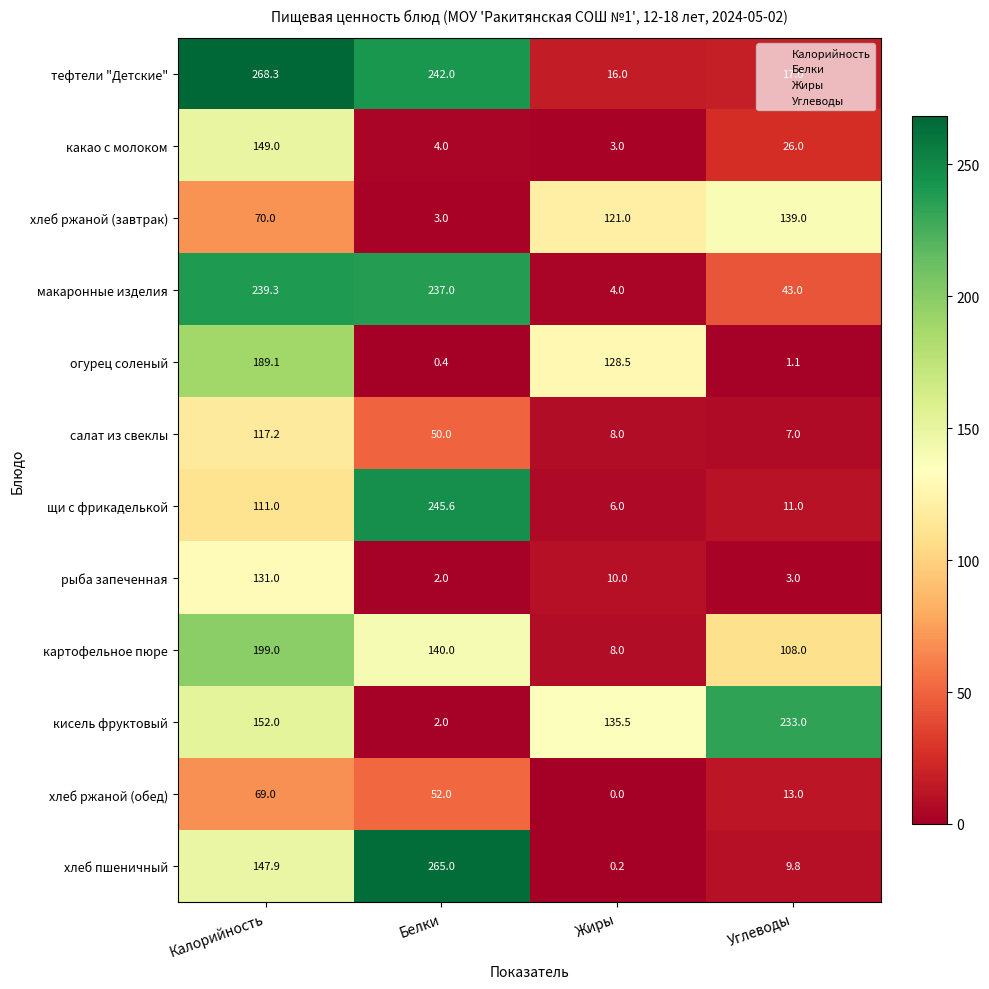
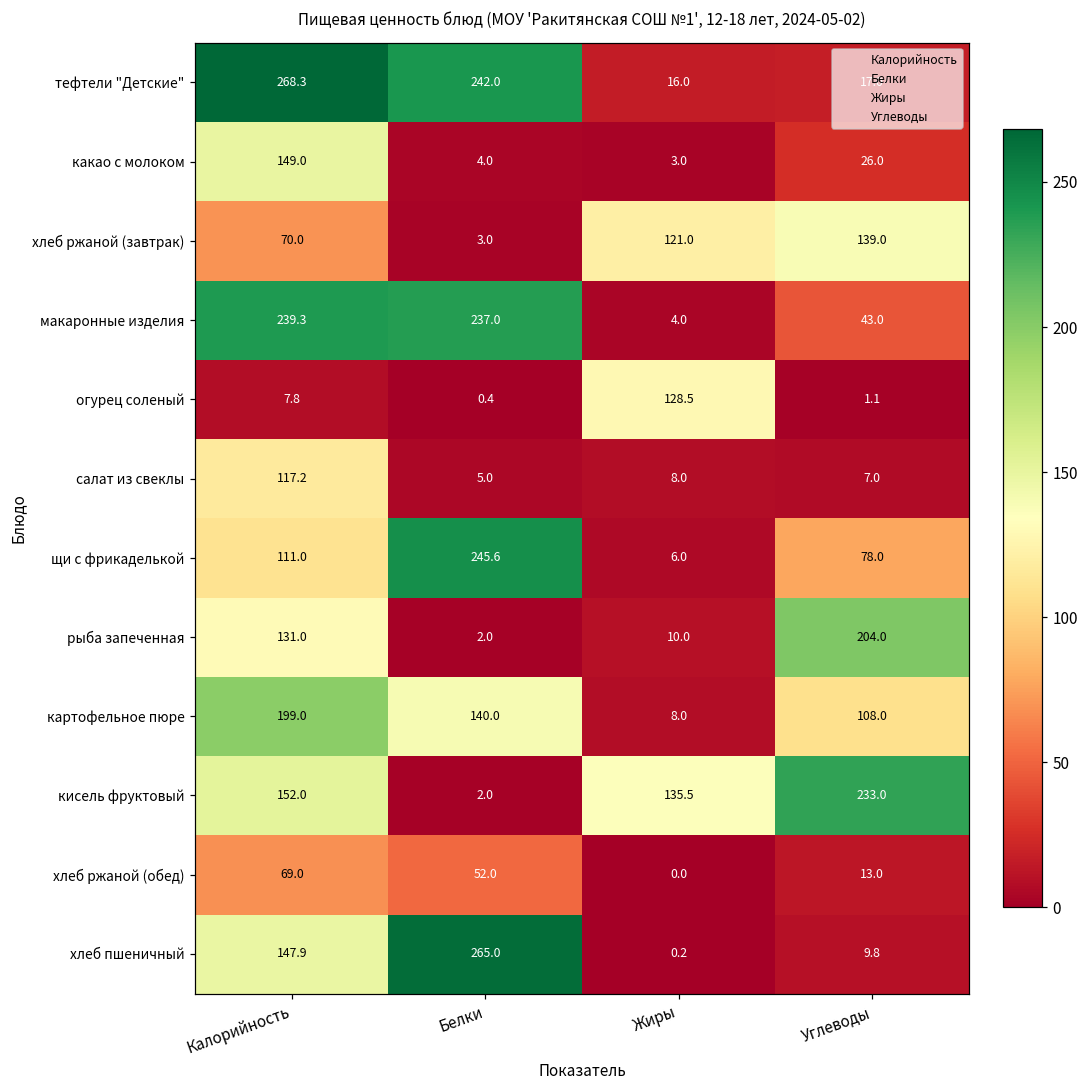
огурец соленый, Калорийность: 189.1 -> 7.8
салат из свеклы, Белки: 50.0 -> 5.0
щи с фрикаделькой, Углеводы: 11.0 -> 78.0
рыба запеченная, Углеводы: 3.0 -> 204.0
